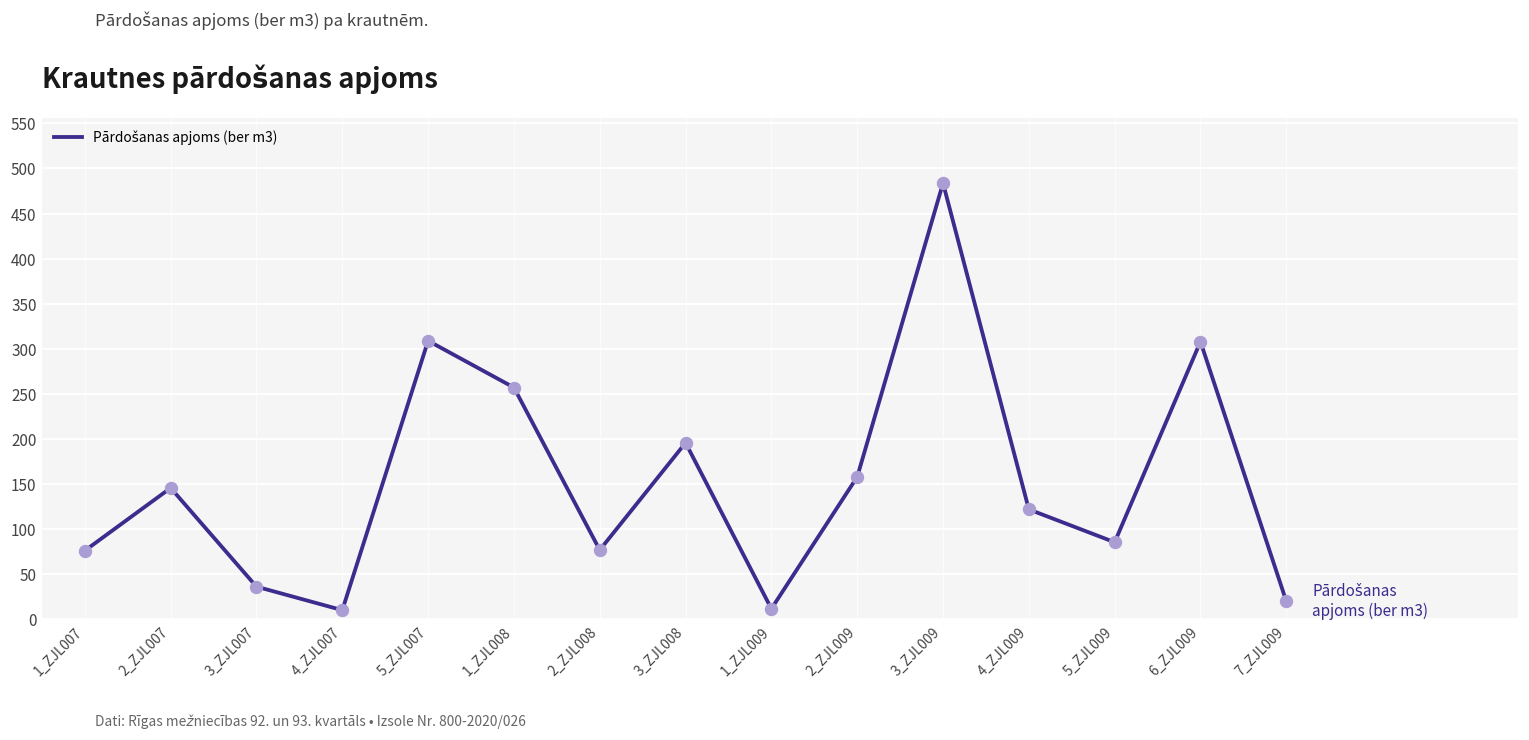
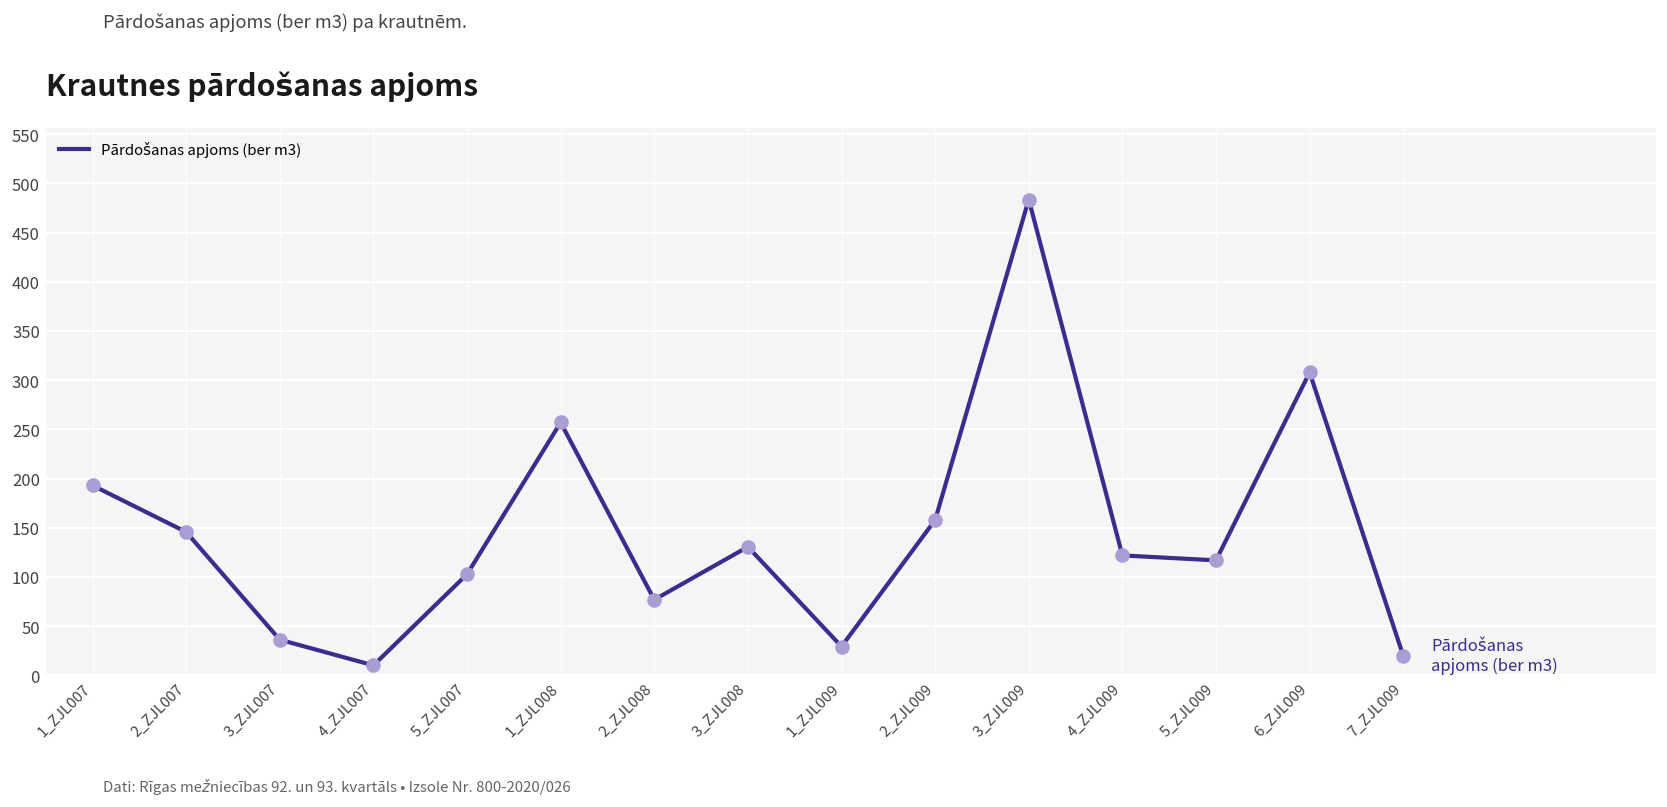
1_ZJL007: 80 -> 190
5_ZJL007: 310 -> 100
3_ZJL008: 200 -> 130
1_ZJL009: 10 -> 30
5_ZJL009: 90 -> 120
